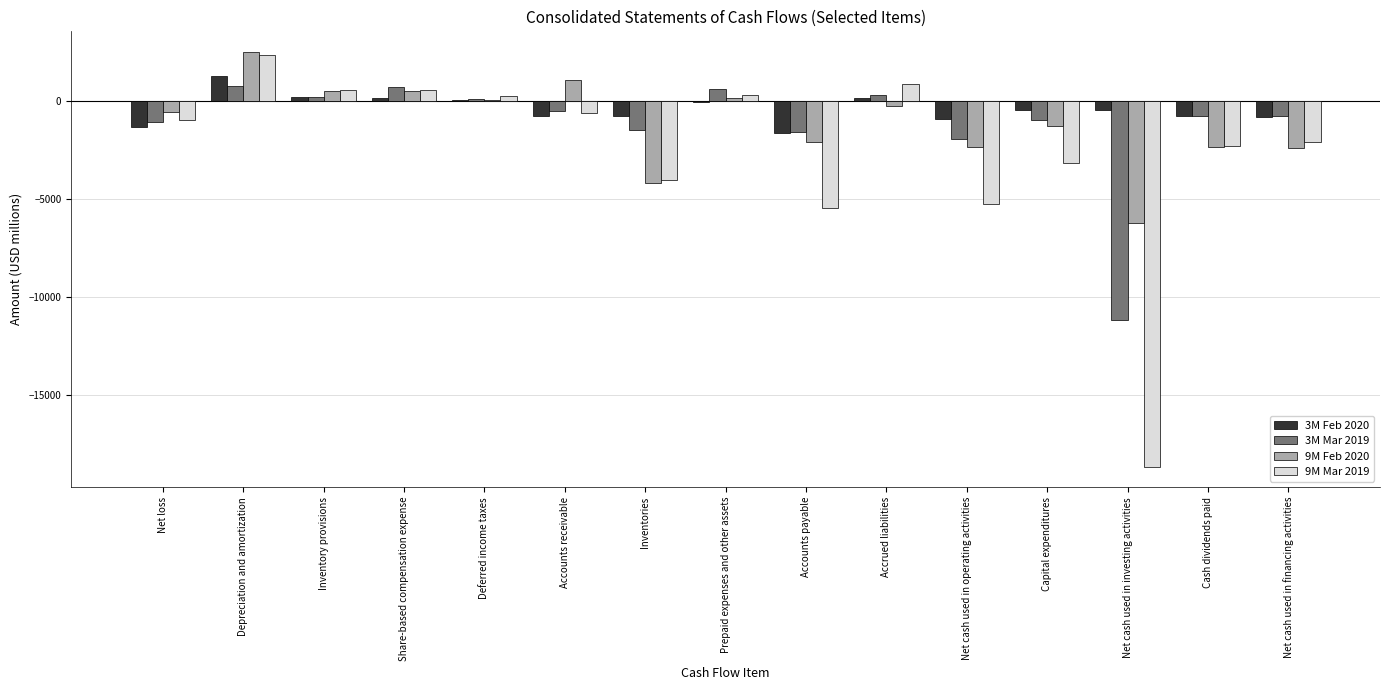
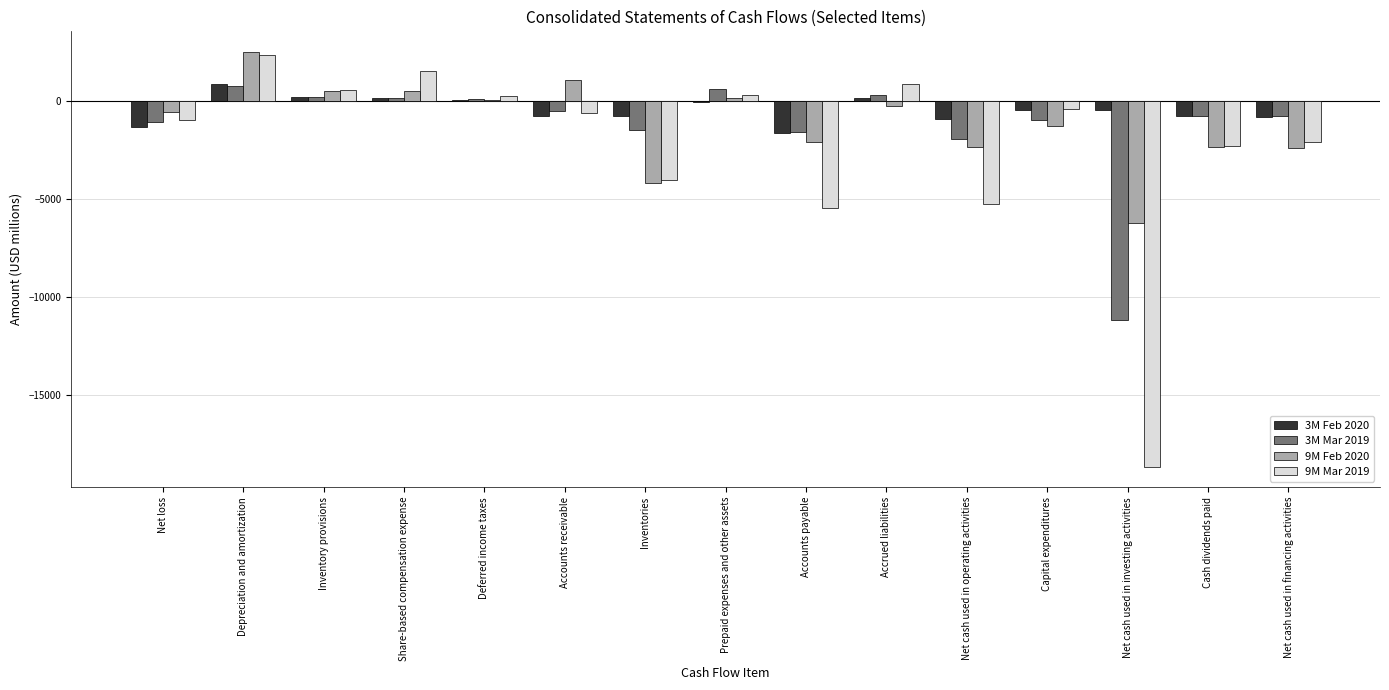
3M Feb 2020, Depreciation and amortization: 1300 -> 900
3M Mar 2019, Share-based compensation expense: 700 -> 200
9M Mar 2019, Share-based compensation expense: 600 -> 1500
9M Mar 2019, Capital expenditures: -3200 -> -400
